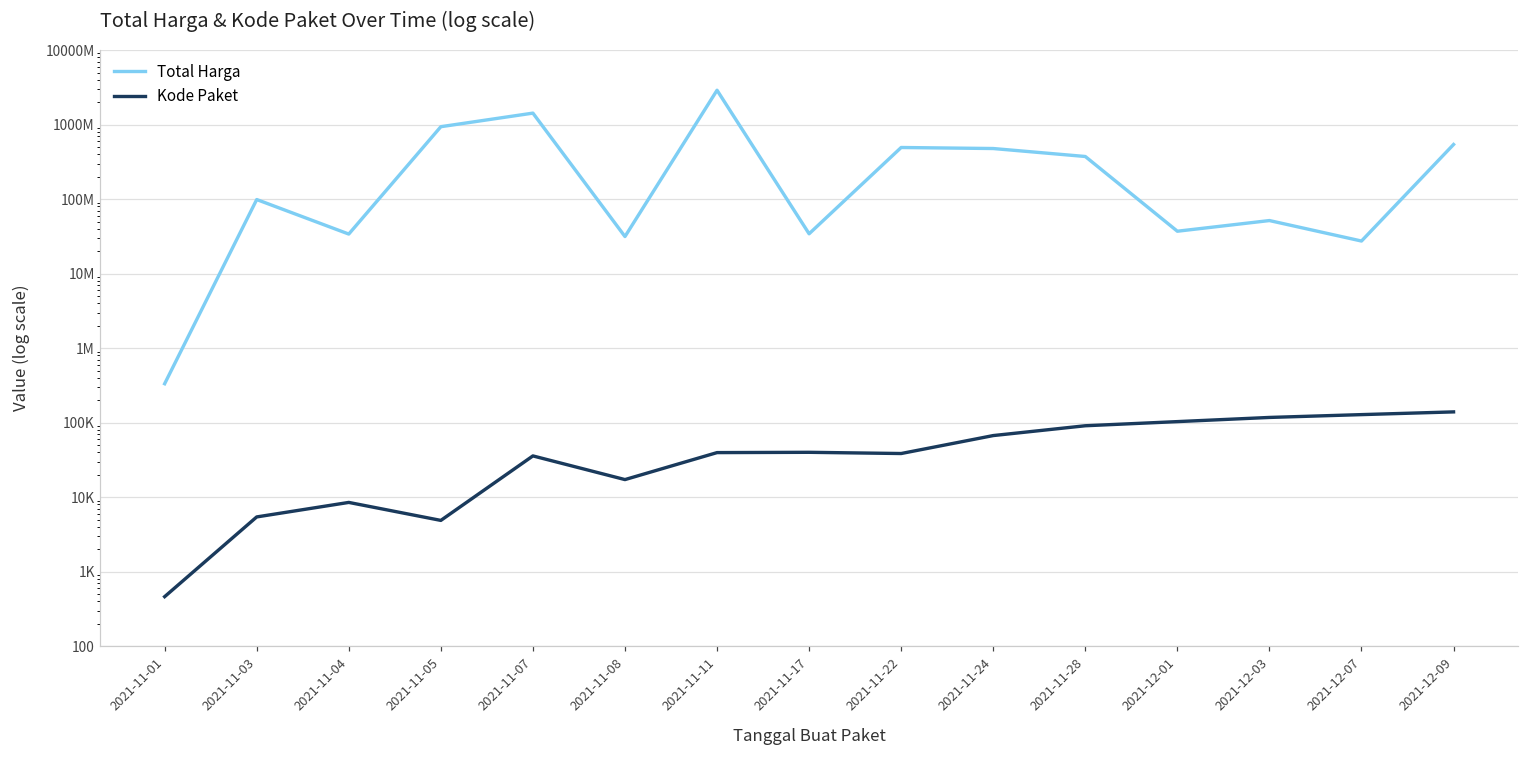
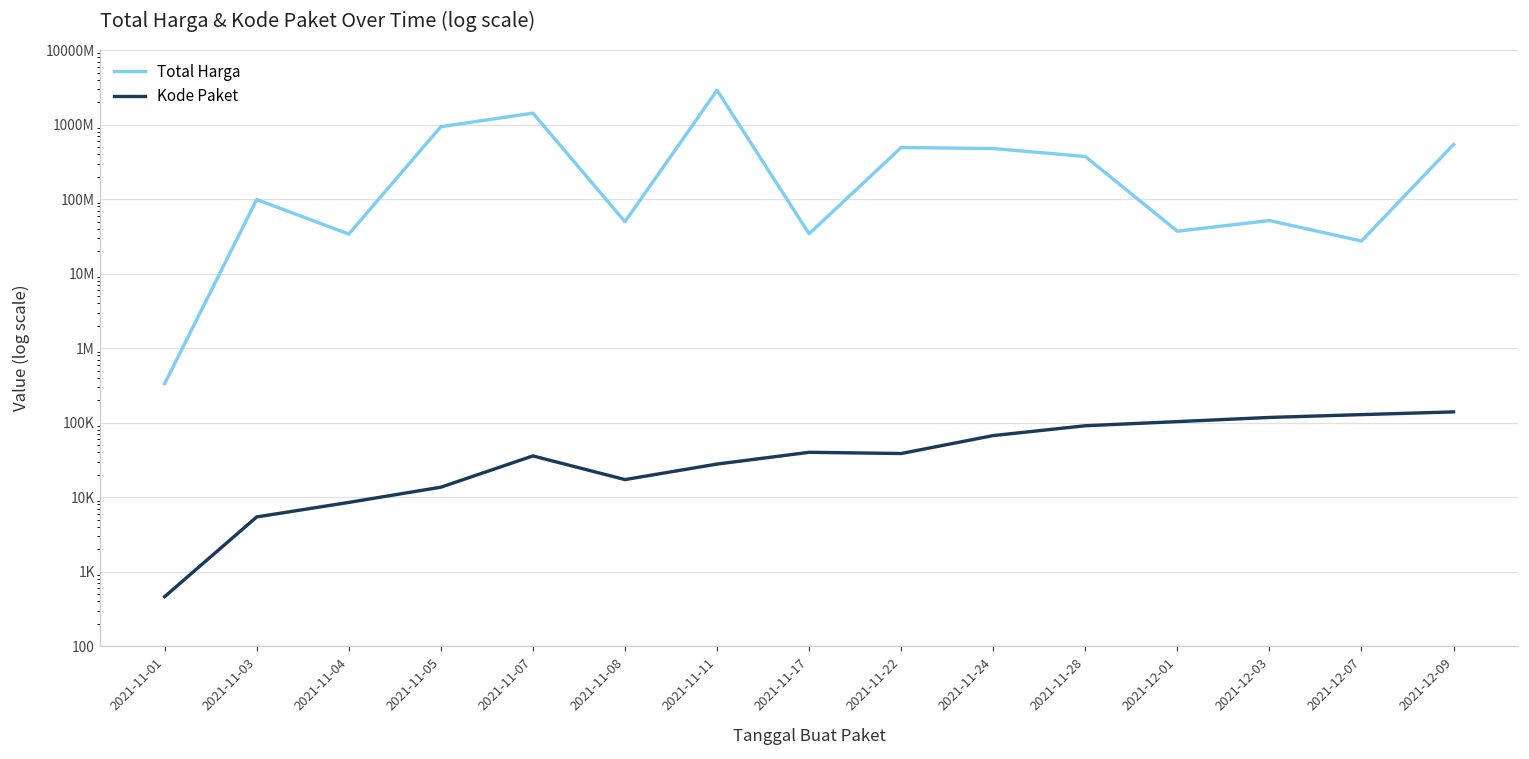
Kode Paket, 2021-11-05: 5000 -> 14000
Total Harga, 2021-11-08: 30000000 -> 50000000
Kode Paket, 2021-11-11: 40000 -> 28000
